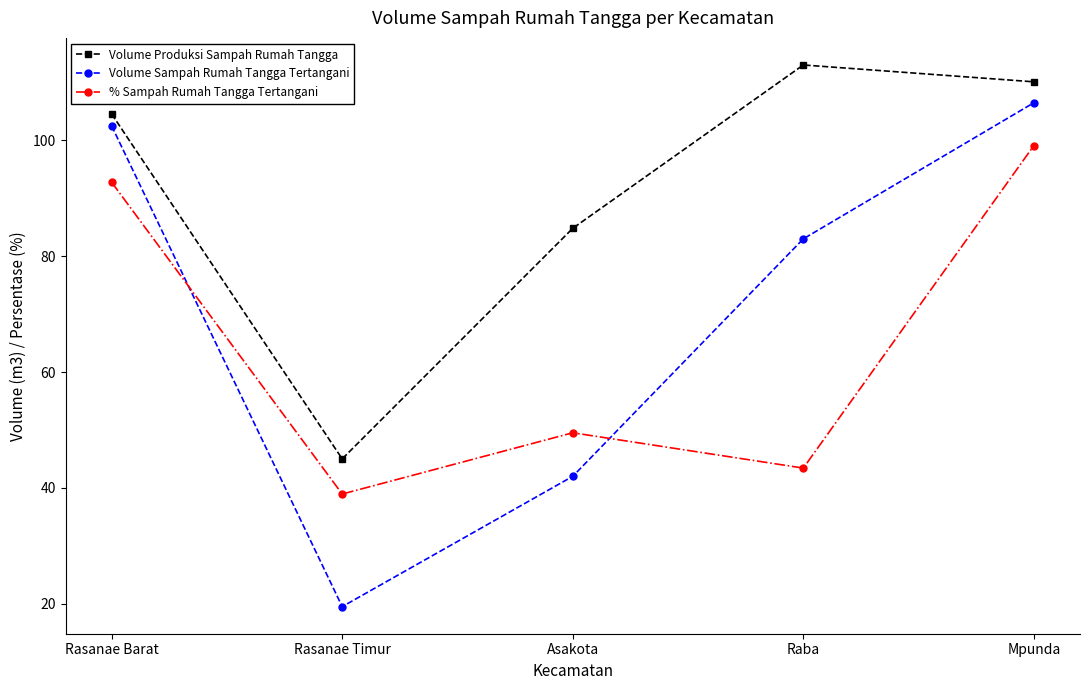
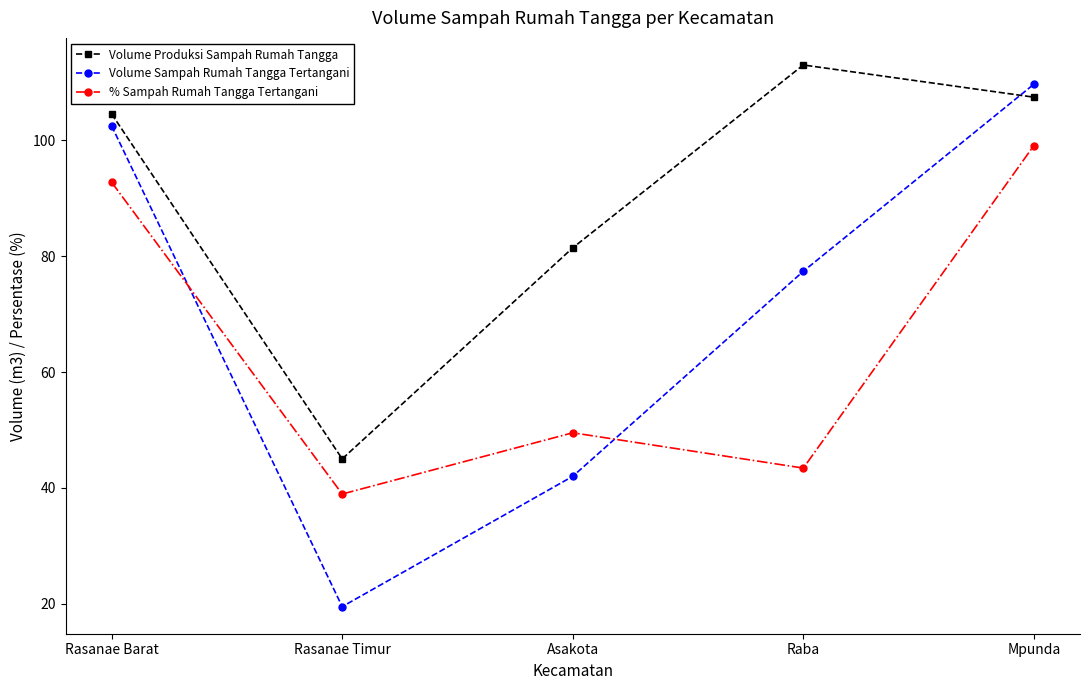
Volume Produksi Sampah Rumah Tangga, Asakota: 85 -> 81
Volume Sampah Rumah Tangga Tertangani, Raba: 83 -> 77
Volume Produksi Sampah Rumah Tangga, Mpunda: 110 -> 107
Volume Sampah Rumah Tangga Tertangani, Mpunda: 107 -> 110
